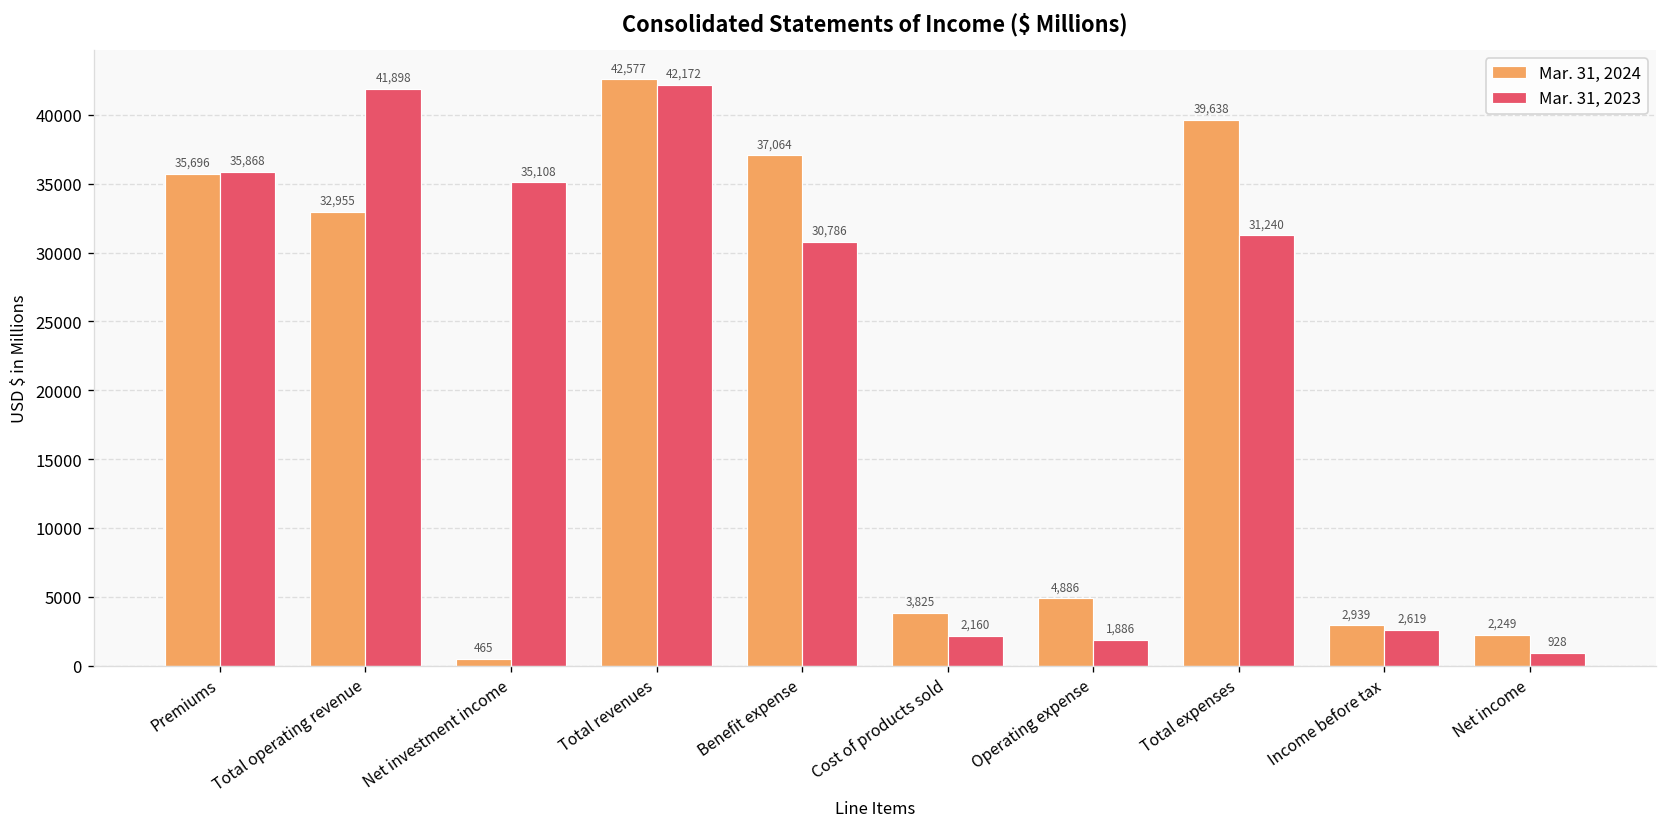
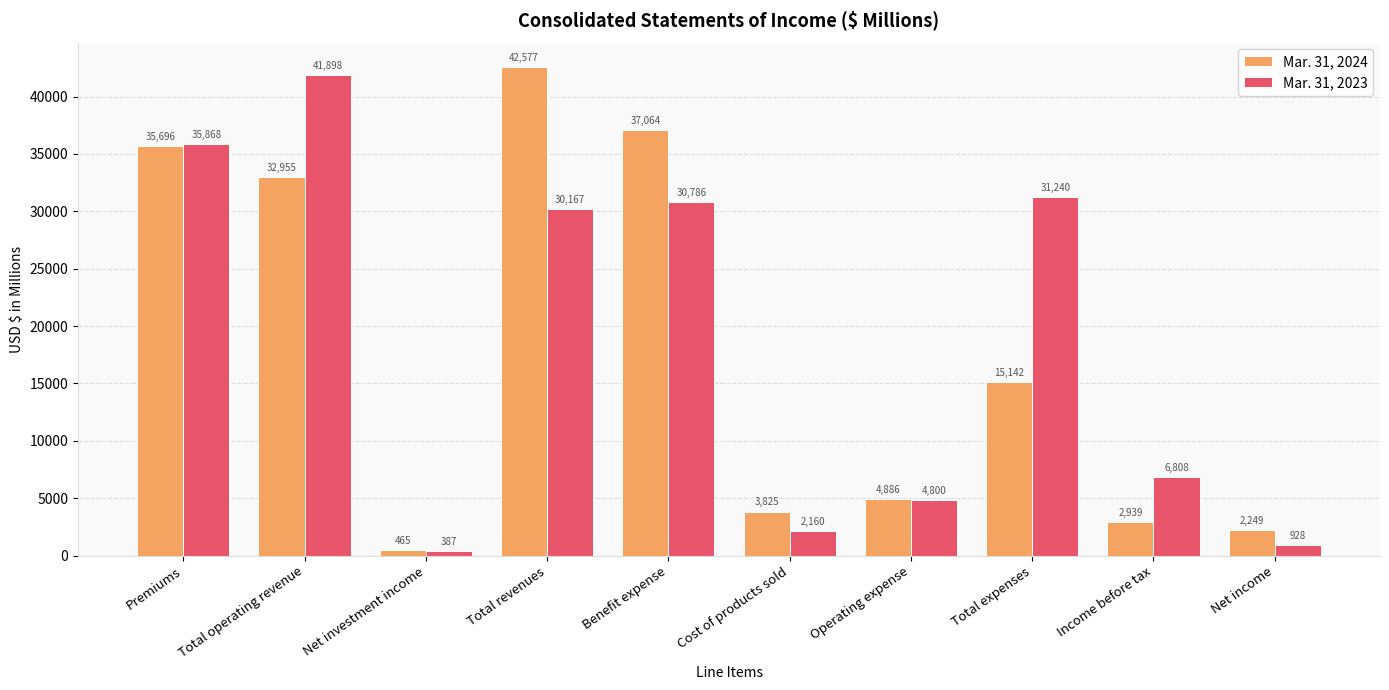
Mar. 31, 2023, Net investment income: 35,108 -> 387
Mar. 31, 2023, Total revenues: 42,172 -> 30,167
Mar. 31, 2023, Operating expense: 1,886 -> 4,800
Mar. 31, 2024, Total expenses: 39,638 -> 15,142
Mar. 31, 2023, Income before tax: 2,619 -> 6,808
